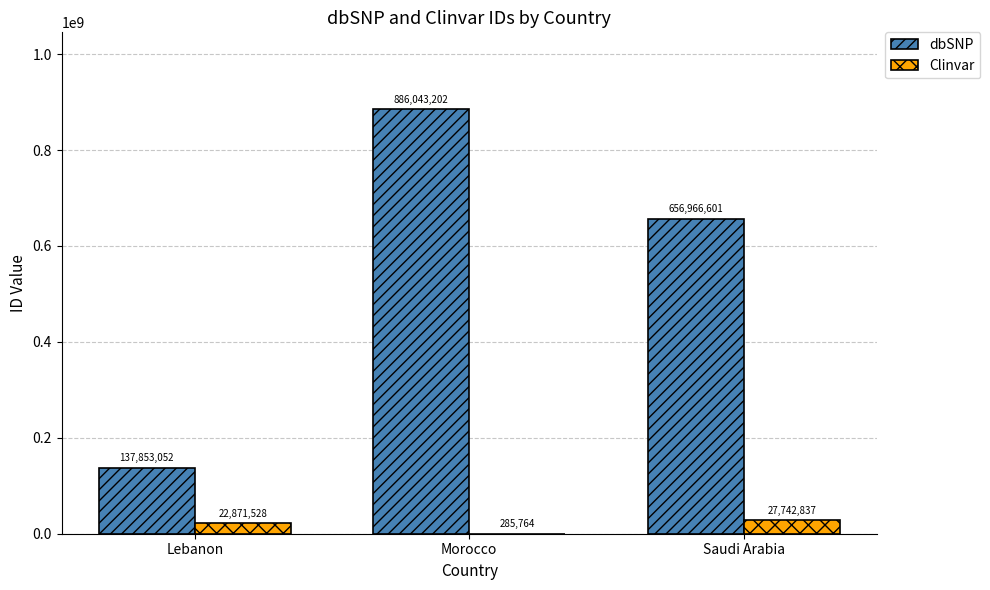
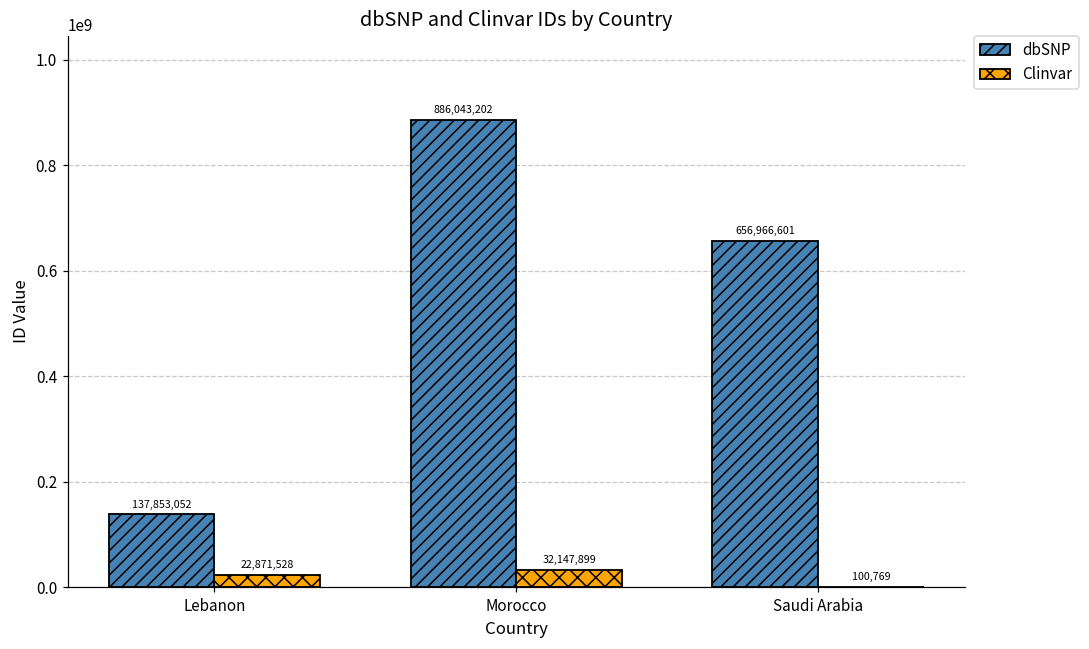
Clinvar, Morocco: 285,764 -> 32,147,899
Clinvar, Saudi Arabia: 27,742,837 -> 100,769
